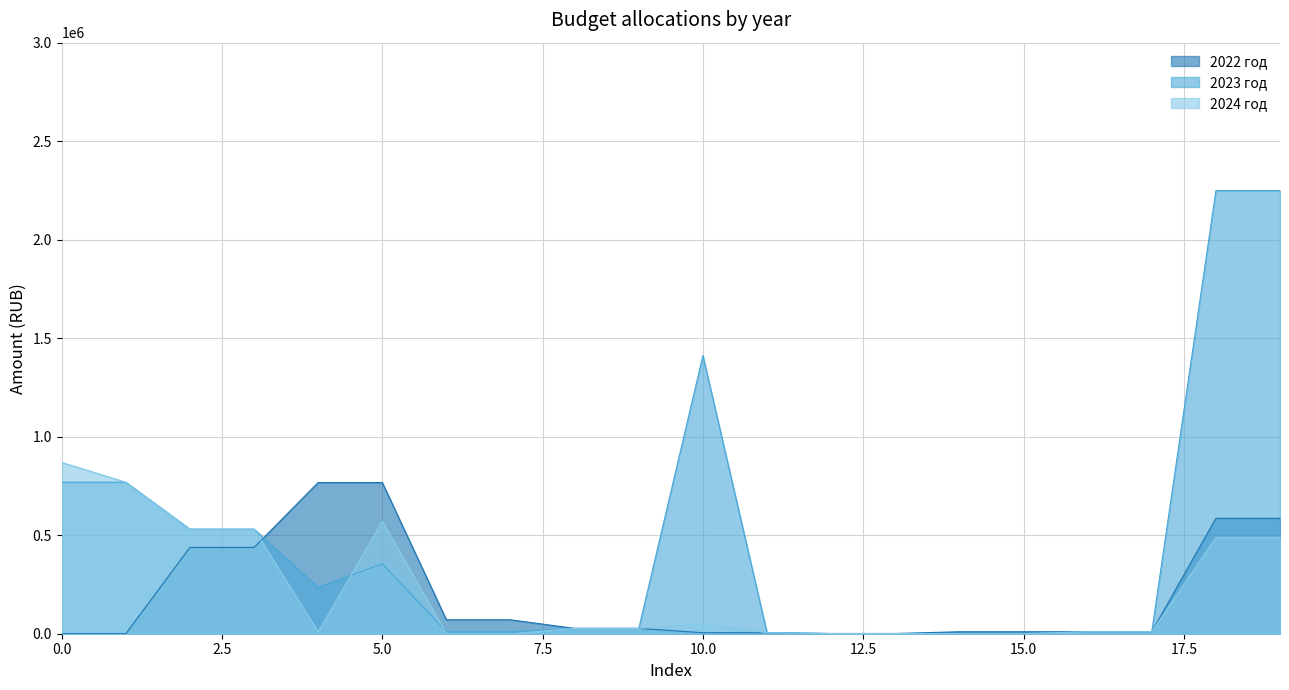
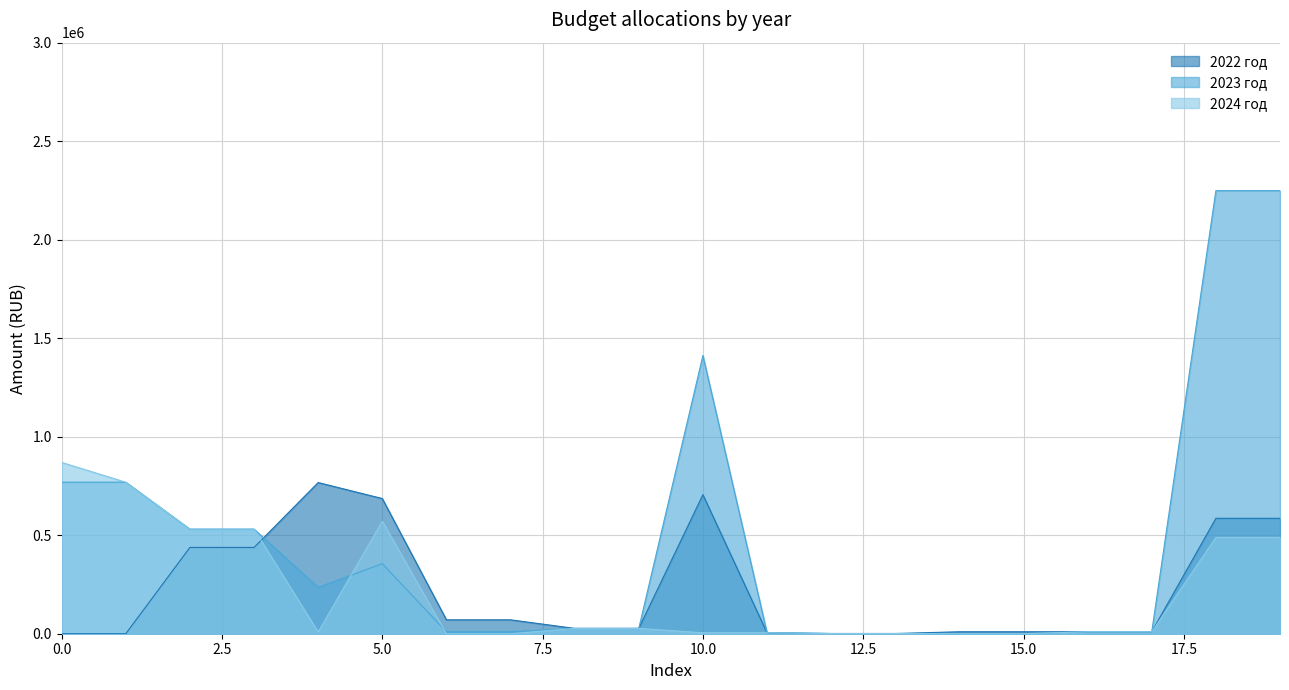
2022 год, 5.0: 770000 -> 690000
2022 год, 10.0: 10000 -> 710000
2024 год, 10.0: 50000 -> 10000
